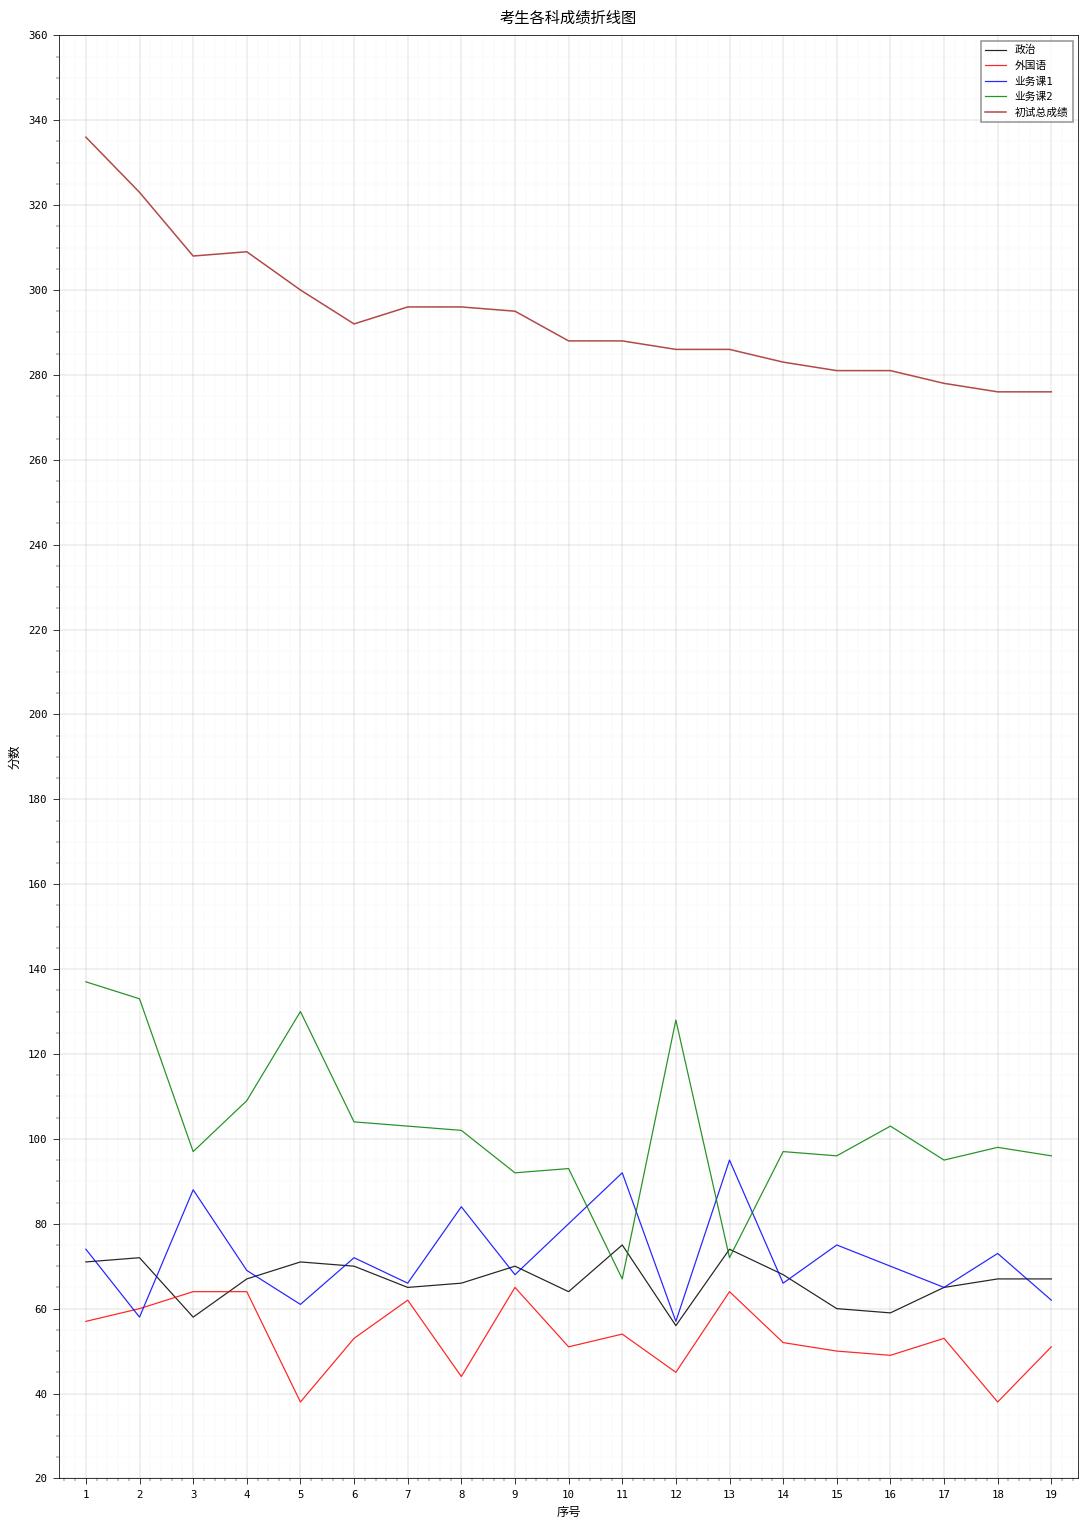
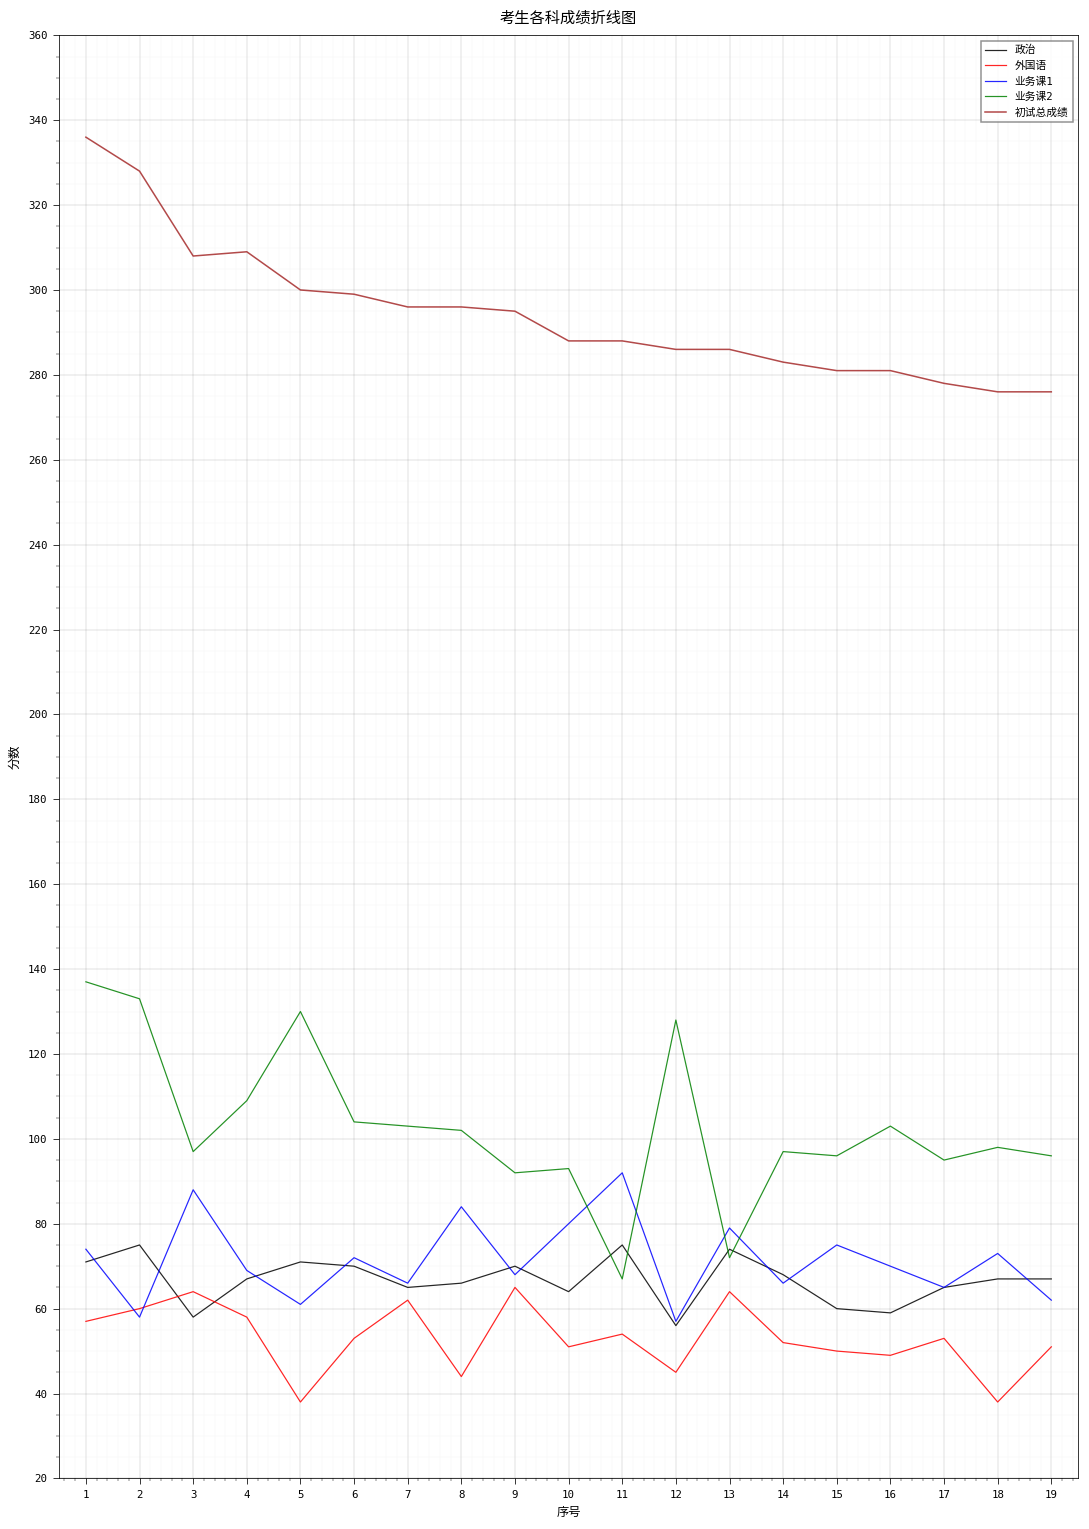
政治, 2: 72 -> 75
初试总成绩, 2: 323 -> 328
外国语, 4: 64 -> 58
初试总成绩, 6: 292 -> 299
业务课1, 13: 95 -> 79
